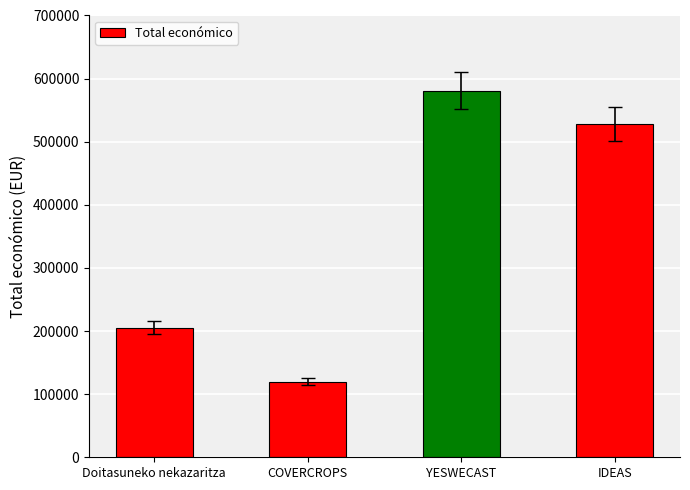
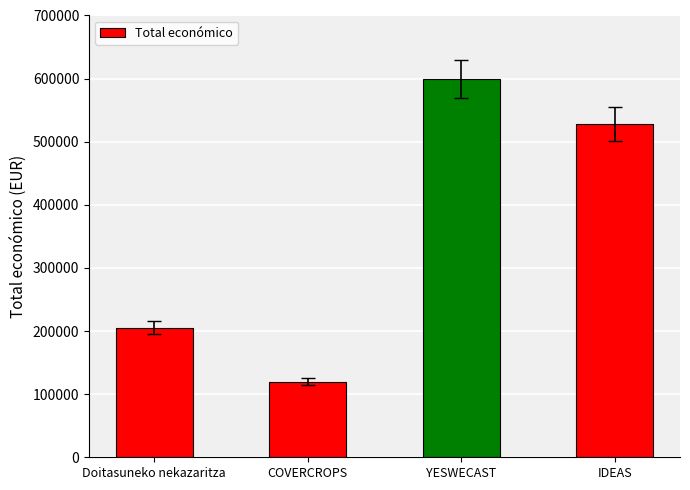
Total económico, YESWECAST: 580000 -> 600000
